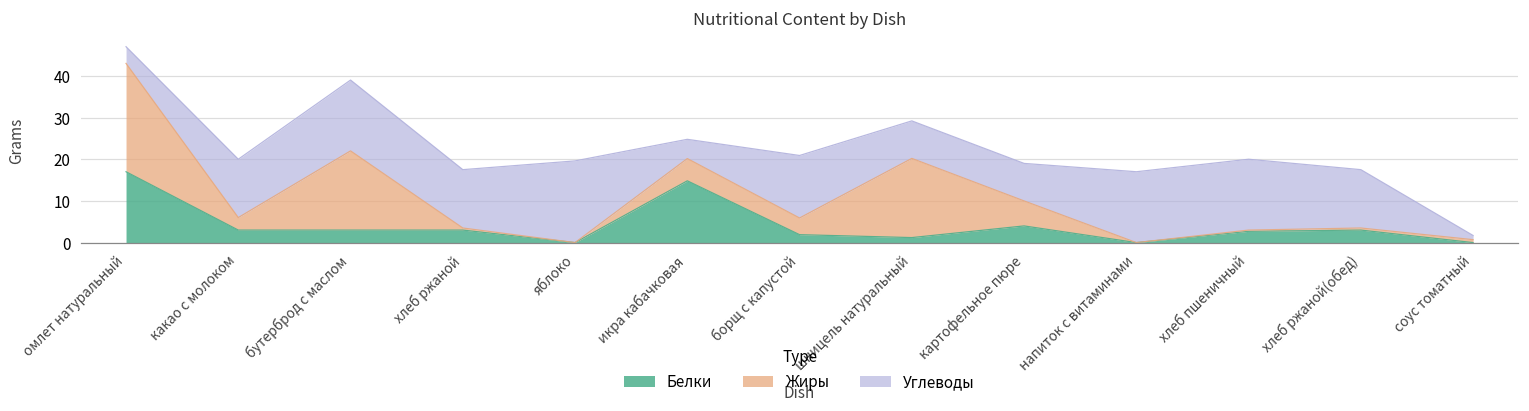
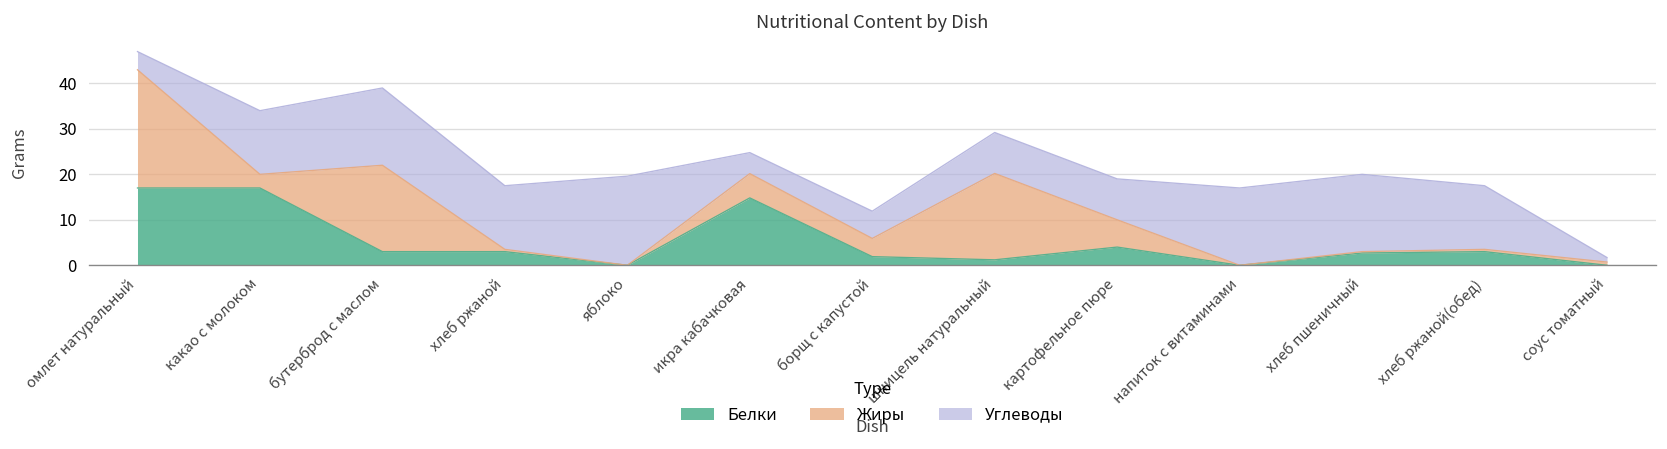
Белки, какао с молоком: 3 -> 17
Углеводы, борщ с капустой: 15 -> 6
